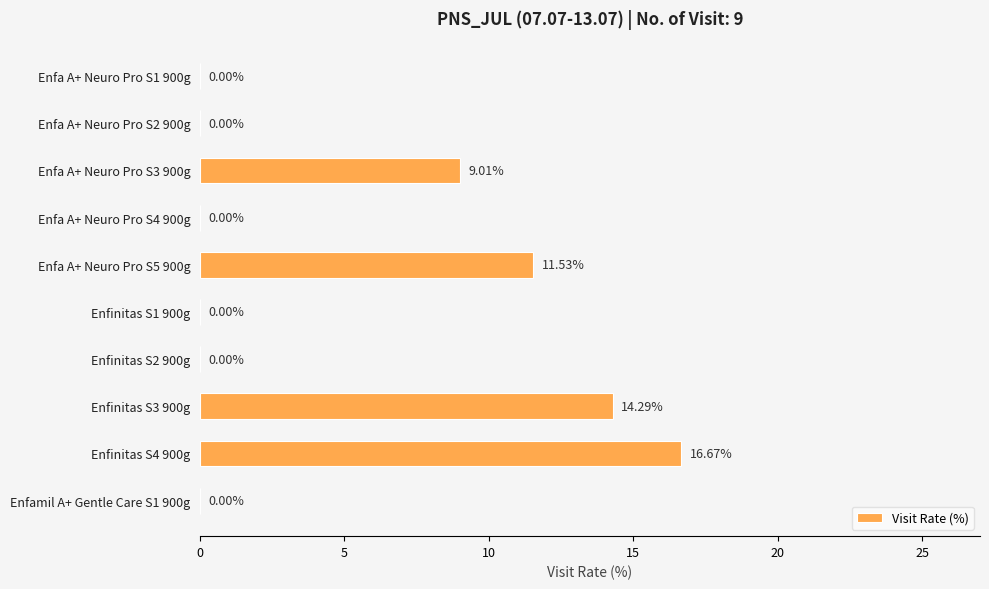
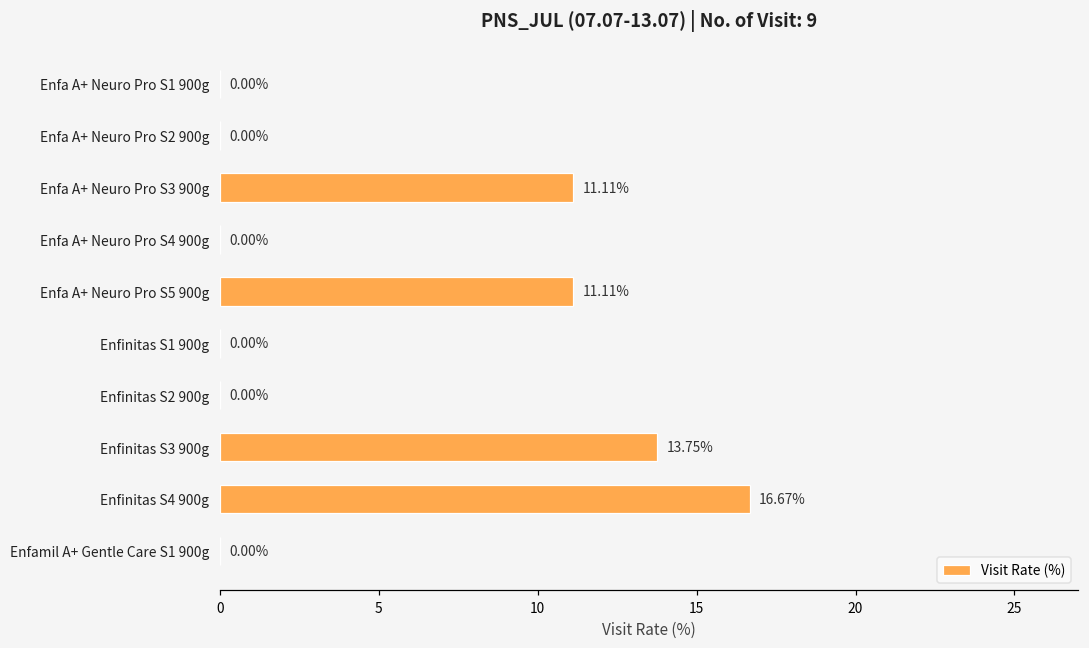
Enfa A+ Neuro Pro S3 900g: 9.01% -> 11.11%
Enfa A+ Neuro Pro S5 900g: 11.53% -> 11.11%
Enfinitas S3 900g: 14.29% -> 13.75%
